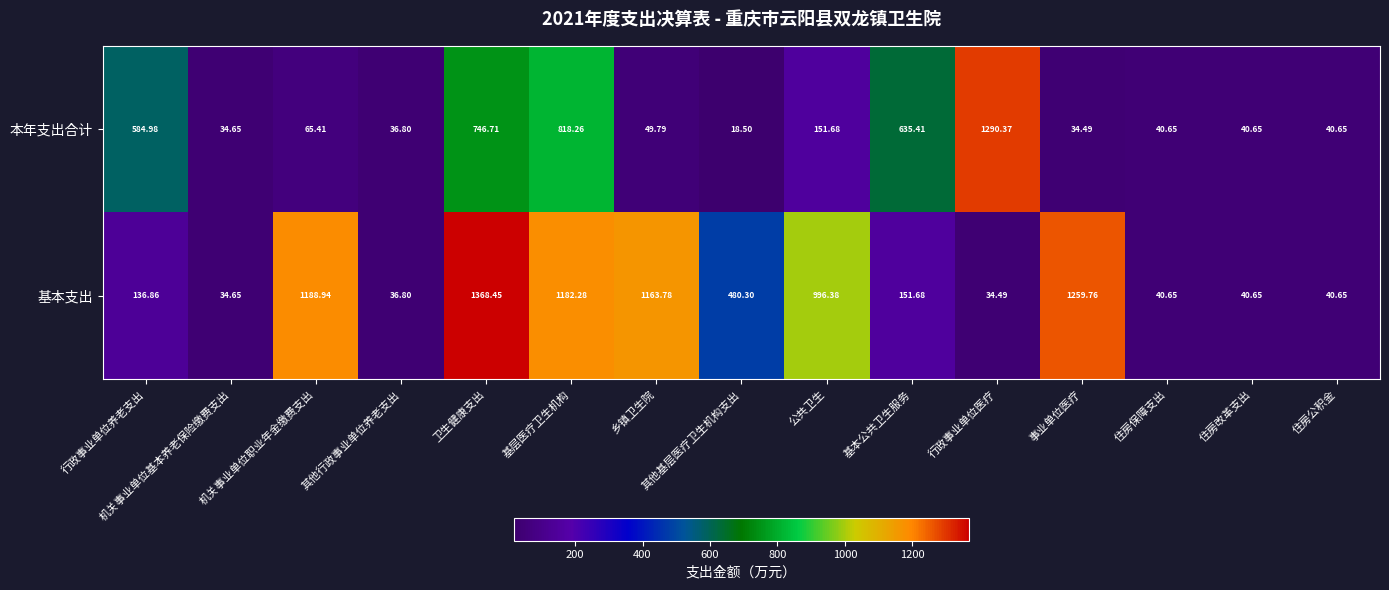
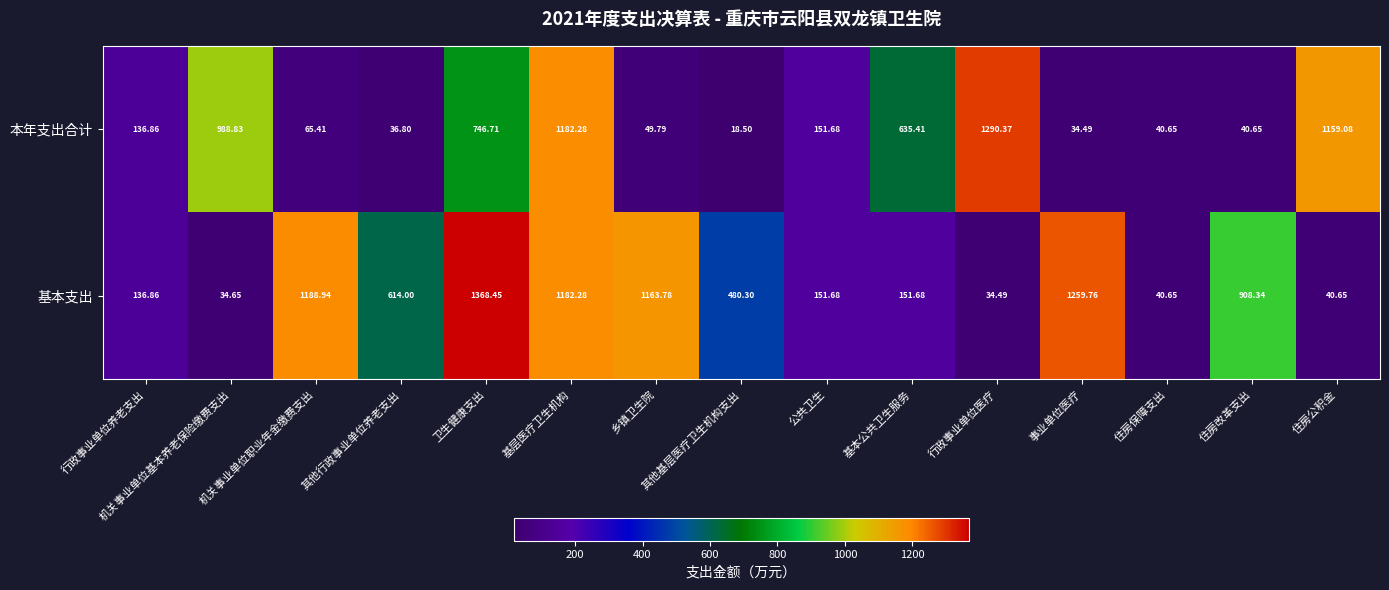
本年支出合计, 行政事业单位养老支出: 584.98 -> 136.86
本年支出合计, 机关事业单位基本养老保险缴费支出: 34.65 -> 988.83
本年支出合计, 基层医疗卫生机构: 818.26 -> 1182.28
本年支出合计, 住房公积金: 40.65 -> 1159.08
基本支出, 其他行政事业单位养老支出: 36.80 -> 614.00
基本支出, 公共卫生: 996.38 -> 151.68
基本支出, 住房改革支出: 40.65 -> 908.34
